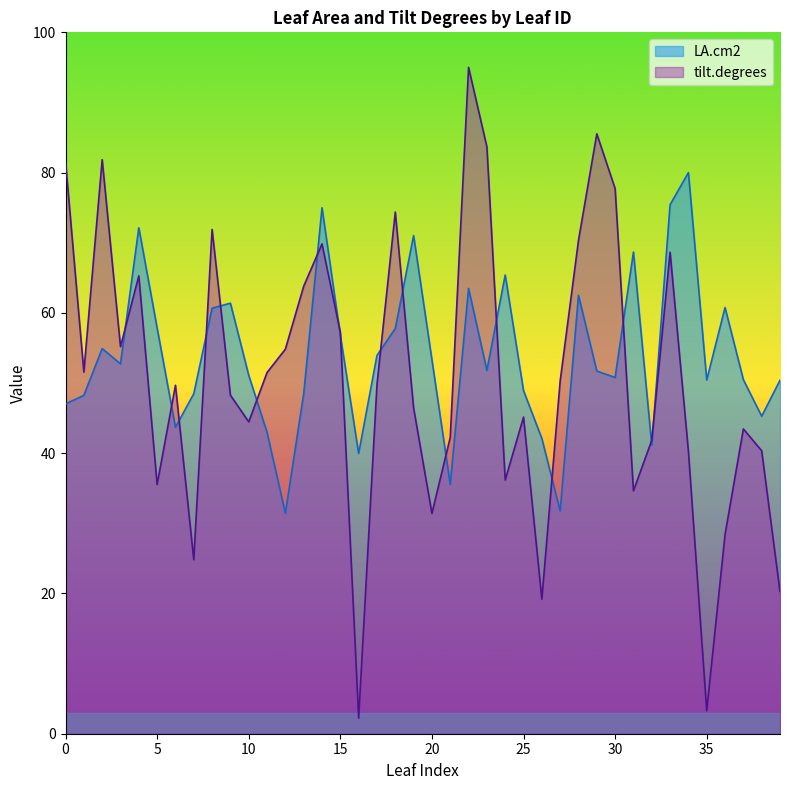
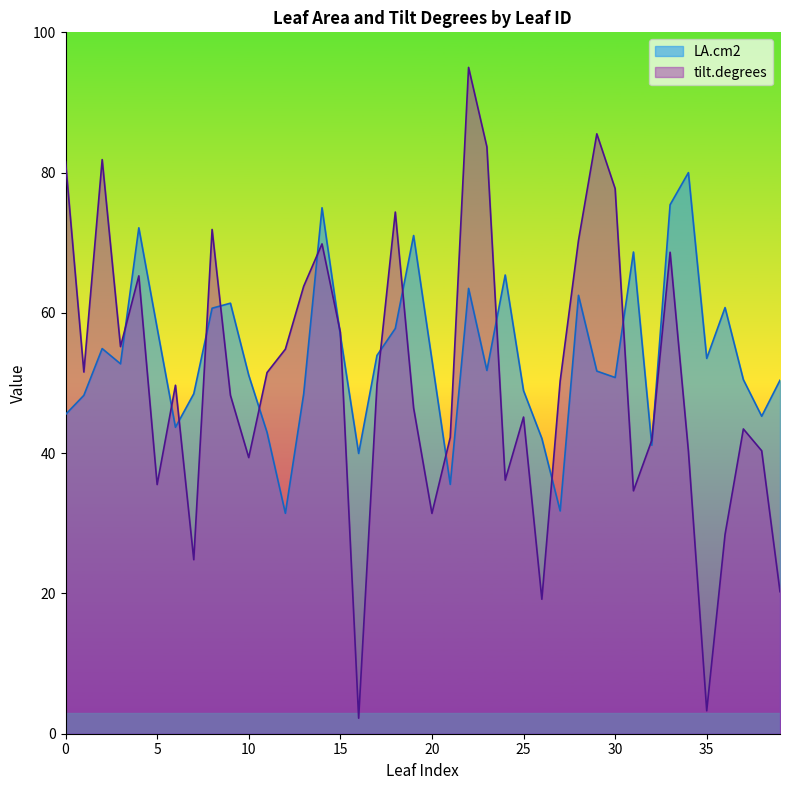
LA.cm2, 0: 47 -> 46
tilt.degrees, 10: 44 -> 39
LA.cm2, 35: 50 -> 54
